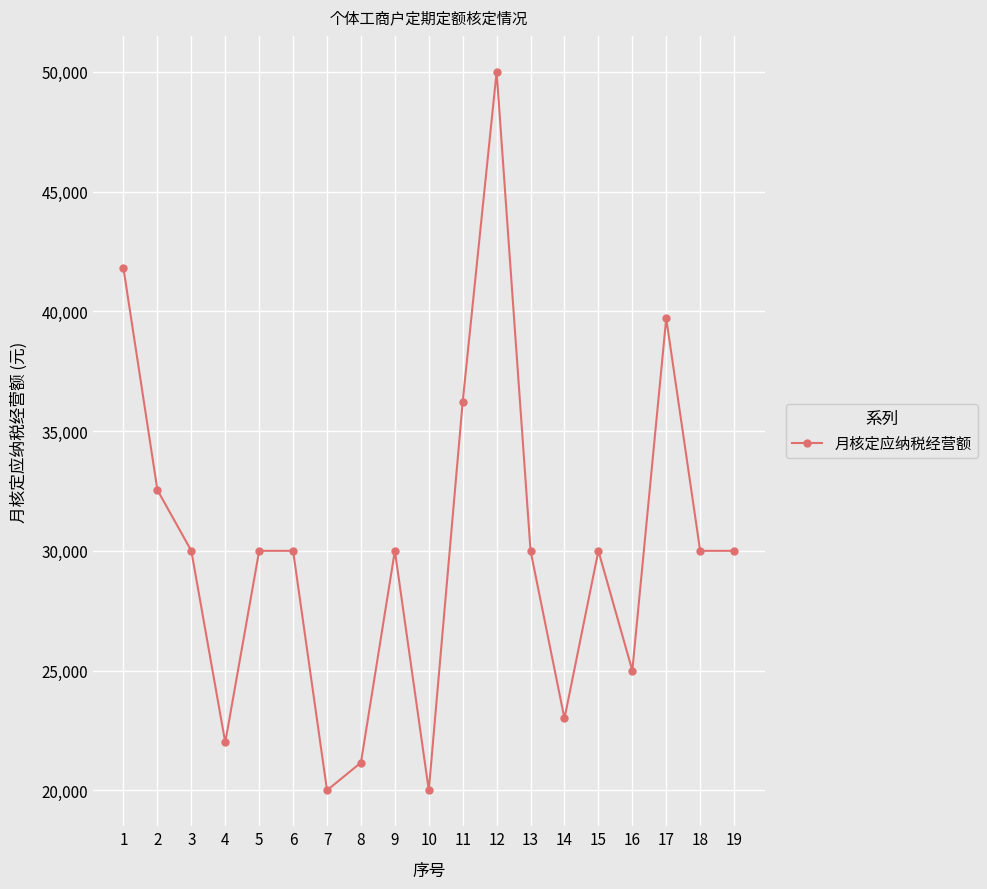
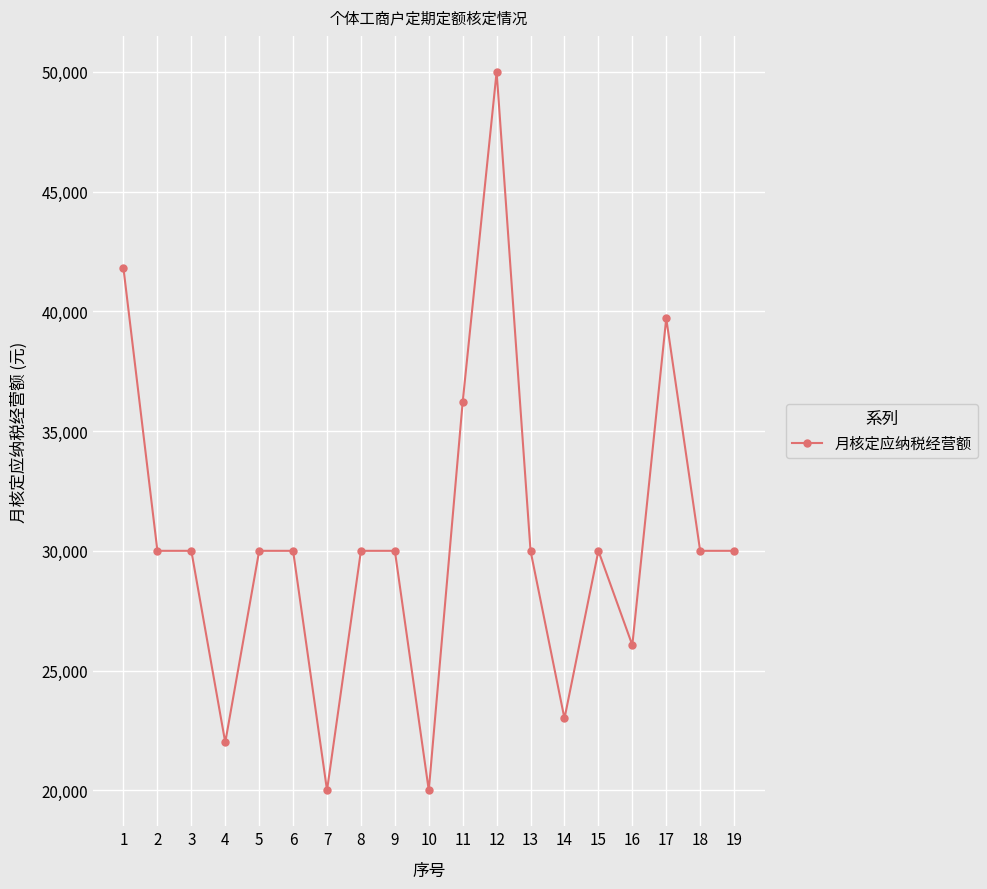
2: 32,500 -> 30,000
8: 21,200 -> 30,000
16: 25,000 -> 26,100
